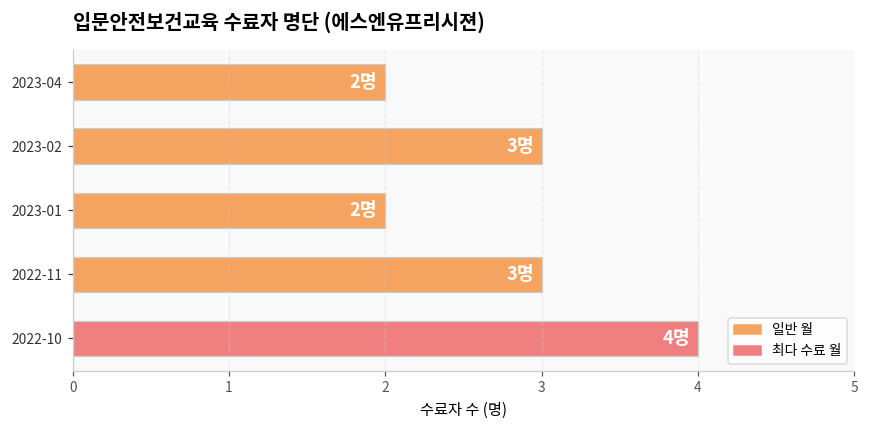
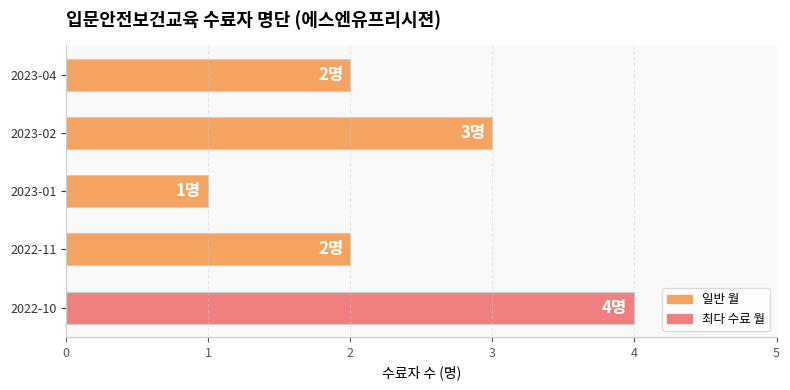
2023-01: 2명 -> 1명
2022-11: 3명 -> 2명
